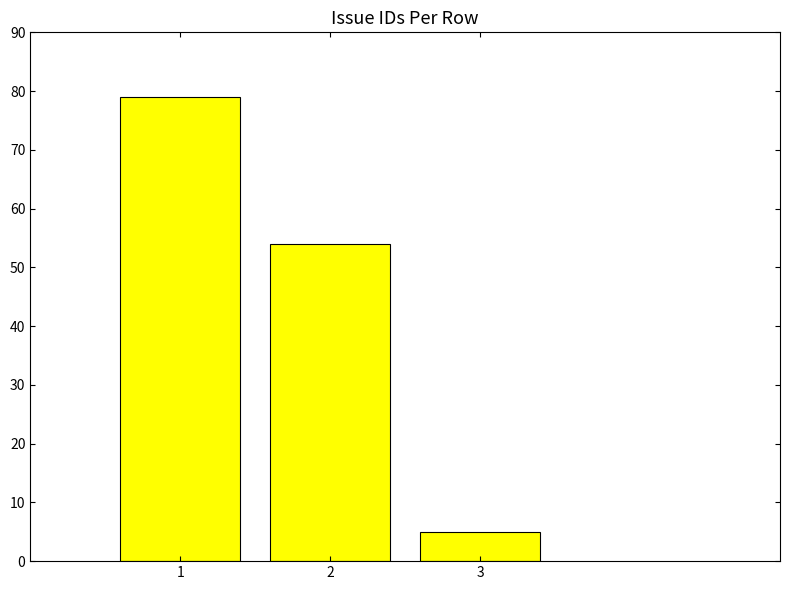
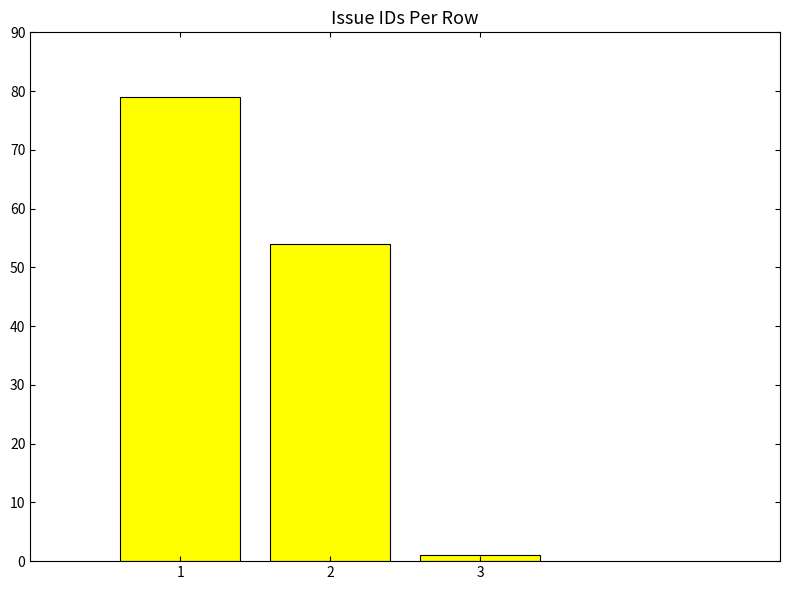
3: 5 -> 1
